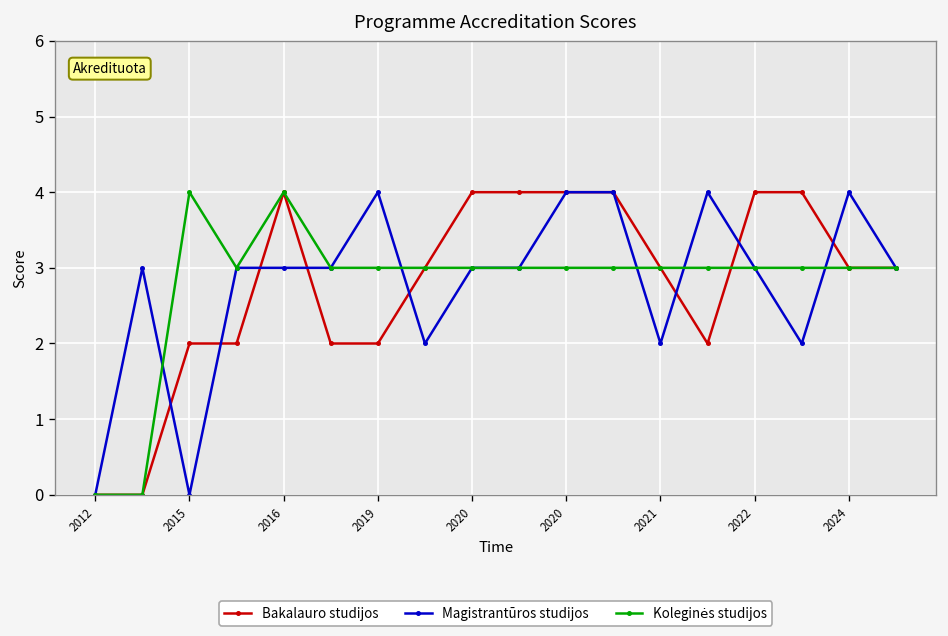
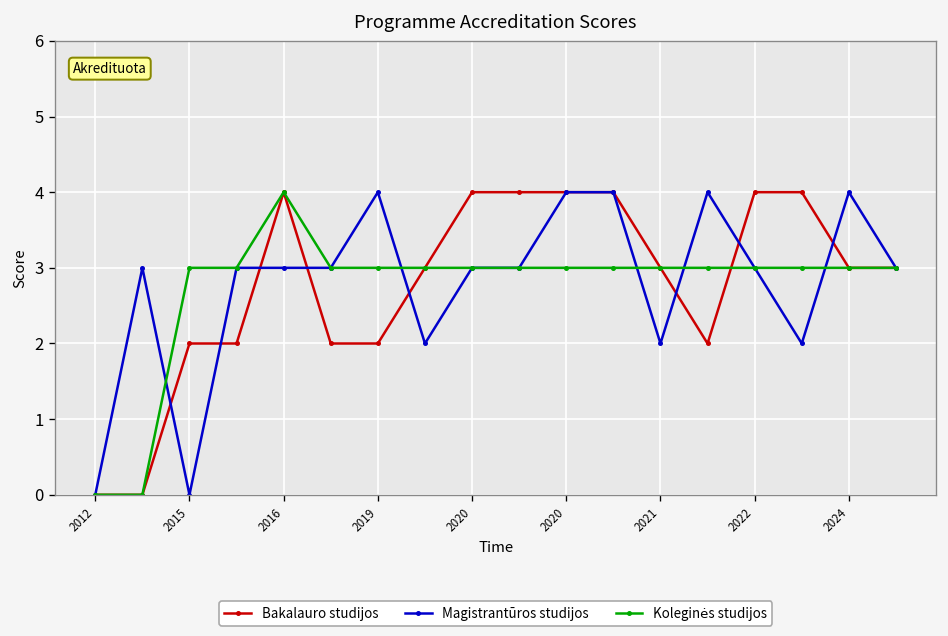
Koleginės studijos, 2015: 4 -> 3
